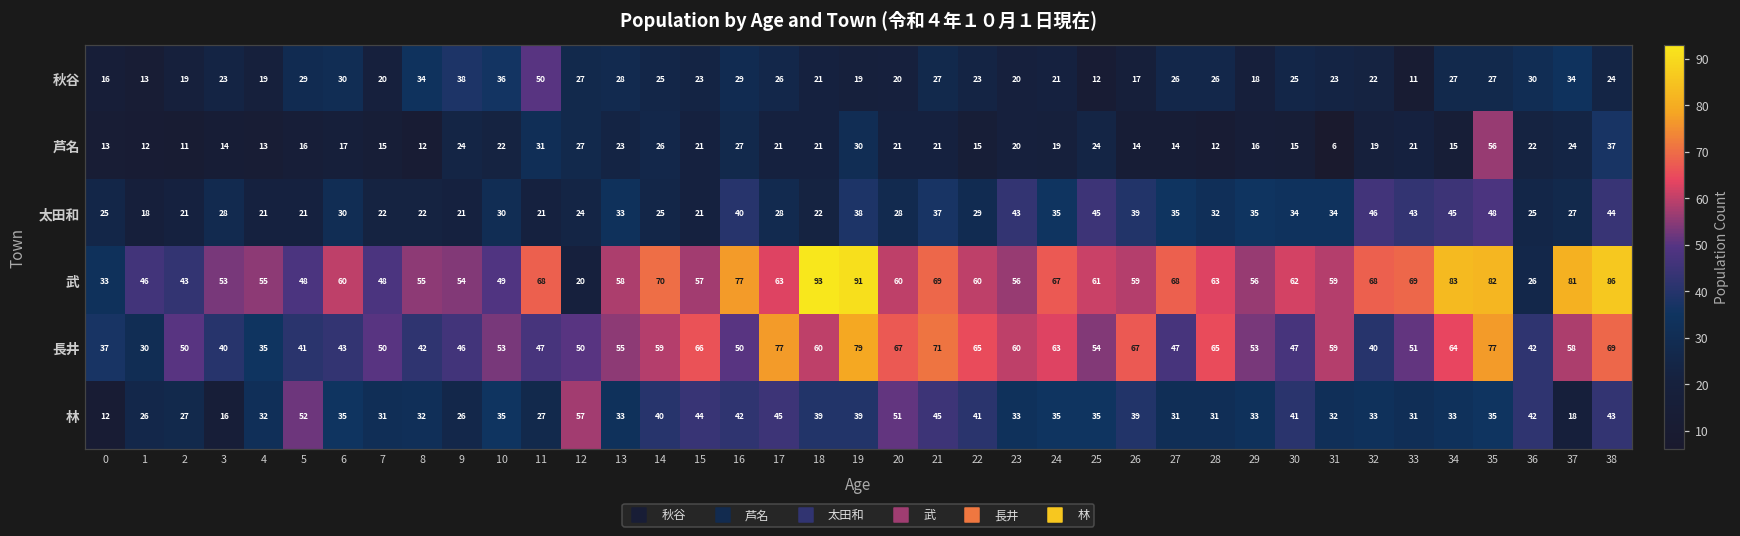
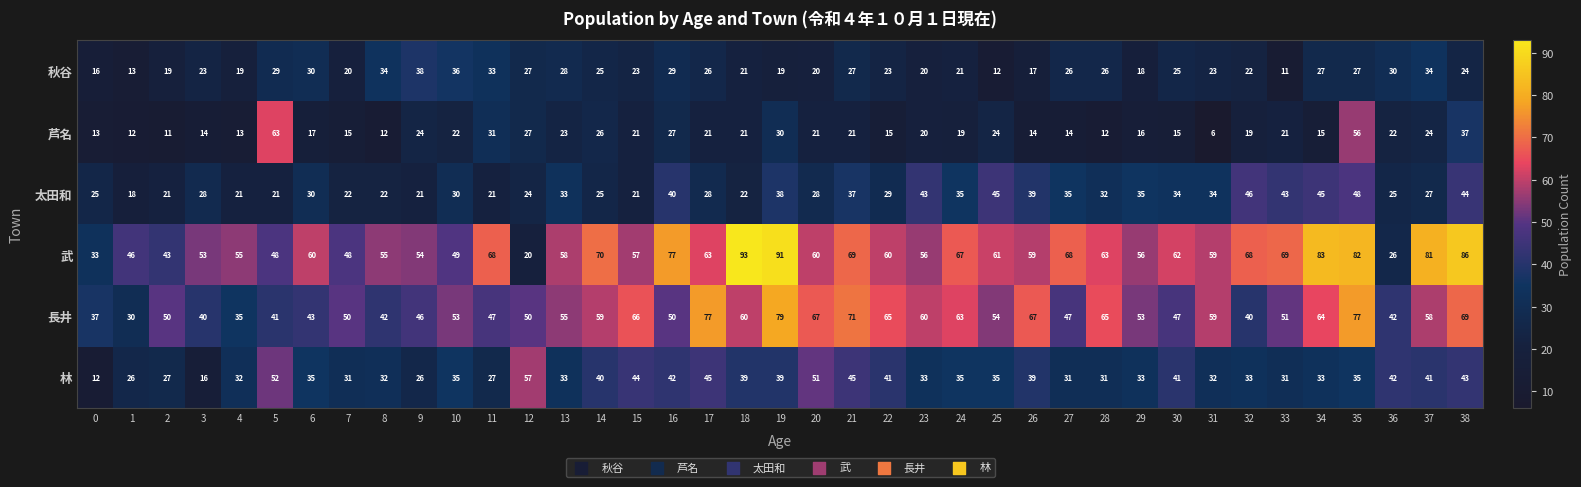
秋谷, 11: 50 -> 33
芦名, 5: 16 -> 63
林, 37: 18 -> 41
